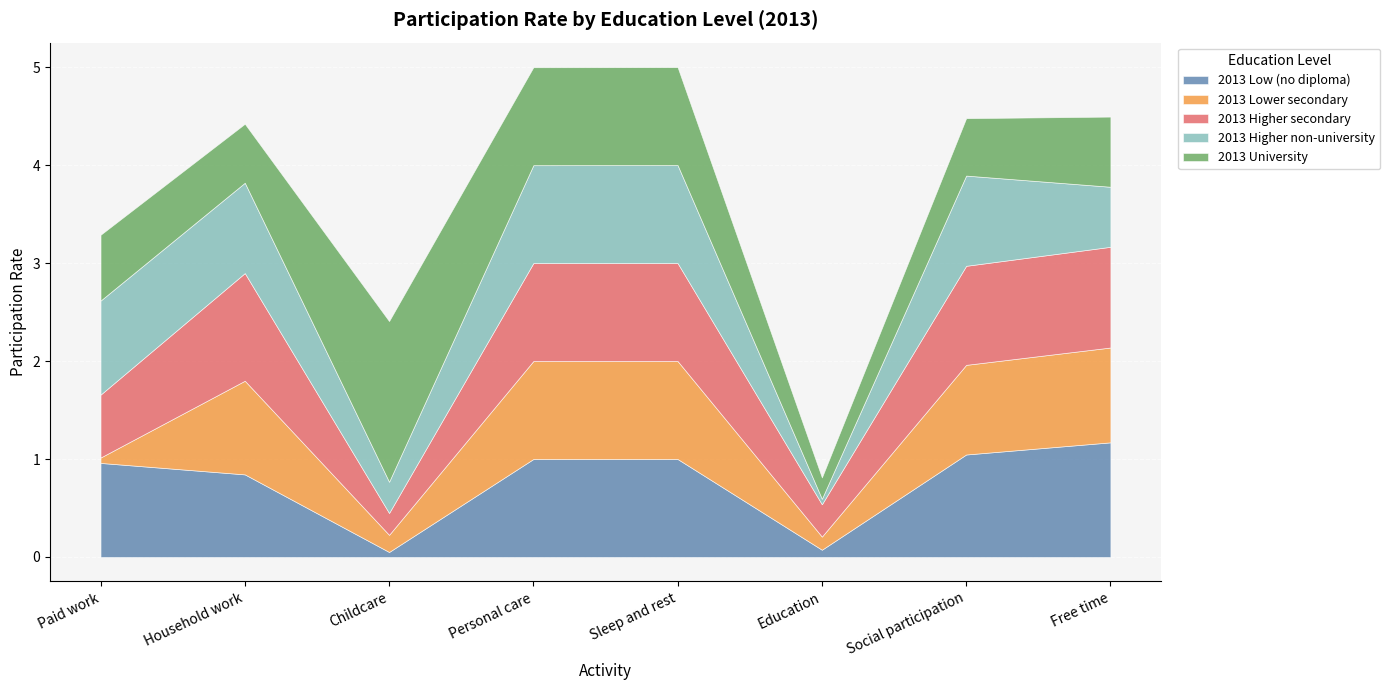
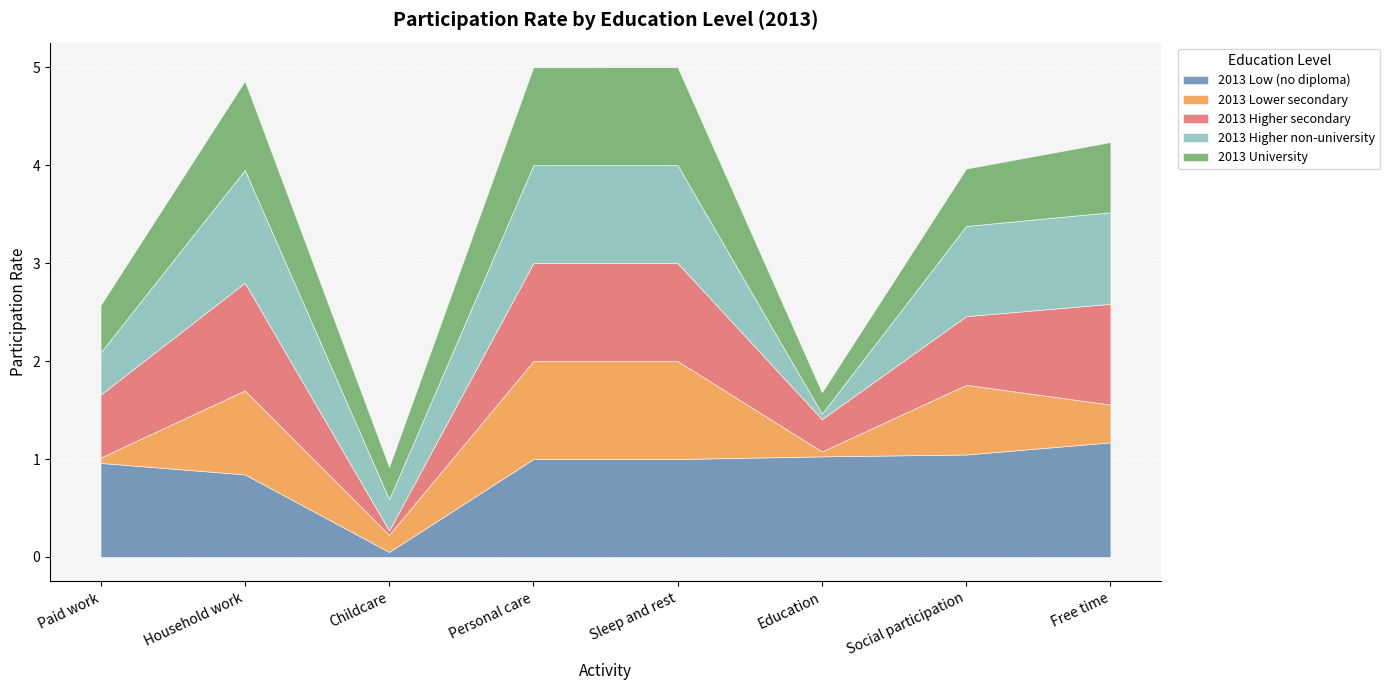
2013 Higher non-university, Paid work: 1.0 -> 0.4
2013 University, Paid work: 0.7 -> 0.5
2013 Lower secondary, Household work: 1.0 -> 0.9
2013 Higher non-university, Household work: 0.9 -> 1.2
2013 University, Household work: 0.6 -> 0.9
2013 Higher secondary, Childcare: 0.2 -> 0.0
2013 University, Childcare: 1.6 -> 0.3
2013 Low (no diploma), Education: 0.1 -> 1.0
2013 Lower secondary, Education: 0.13 -> 0.05
2013 Lower secondary, Social participation: 0.9 -> 0.7
2013 Higher secondary, Social participation: 1.0 -> 0.7
2013 Lower secondary, Free time: 1.0 -> 0.4
2013 Higher non-university, Free time: 0.6 -> 0.9
